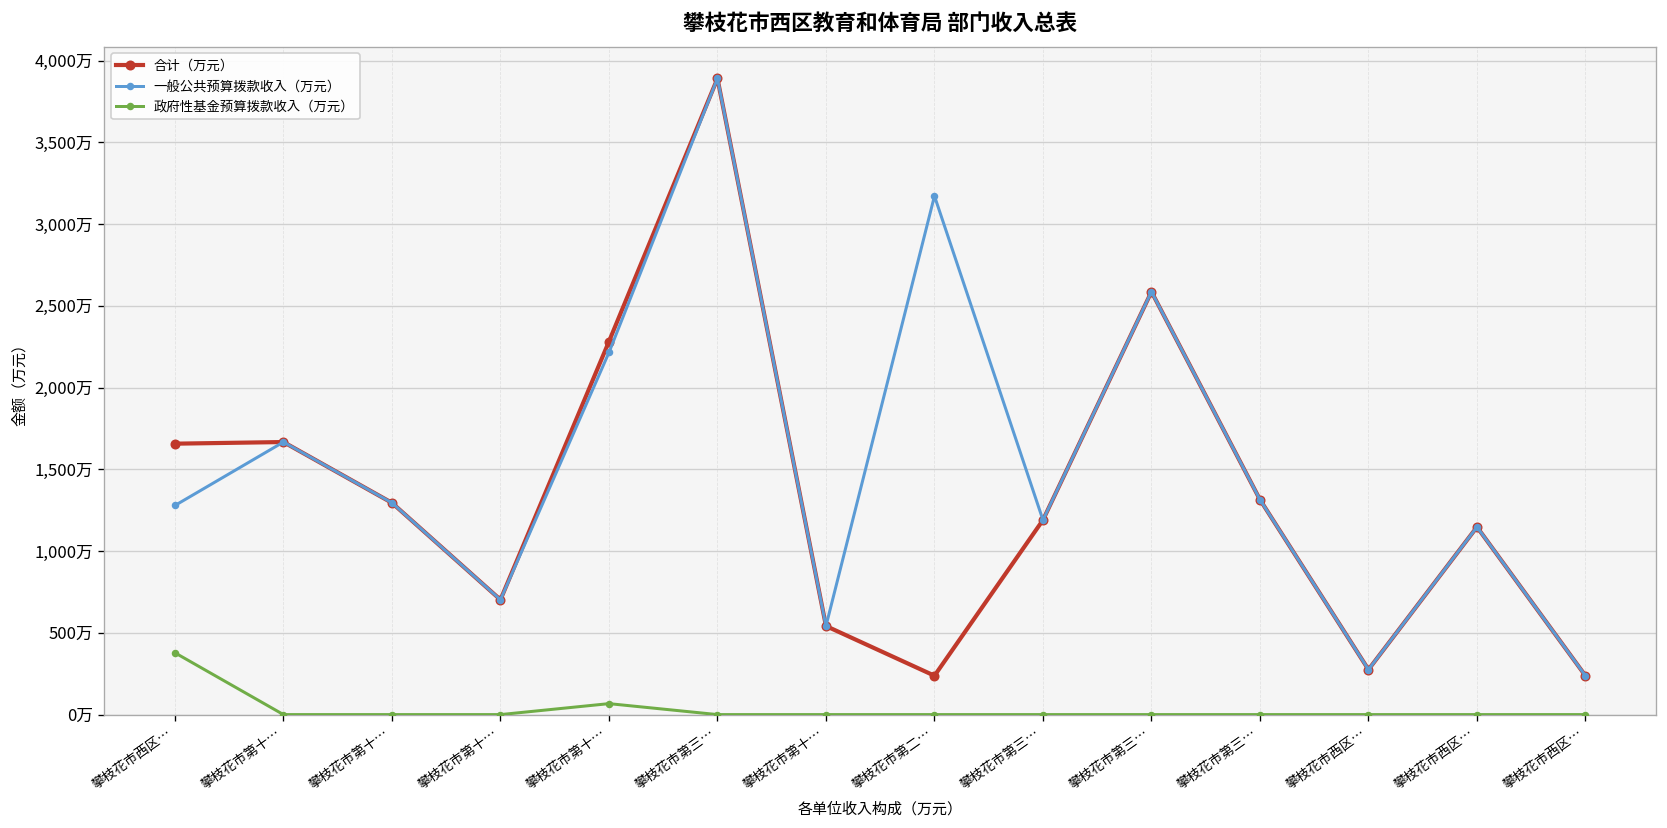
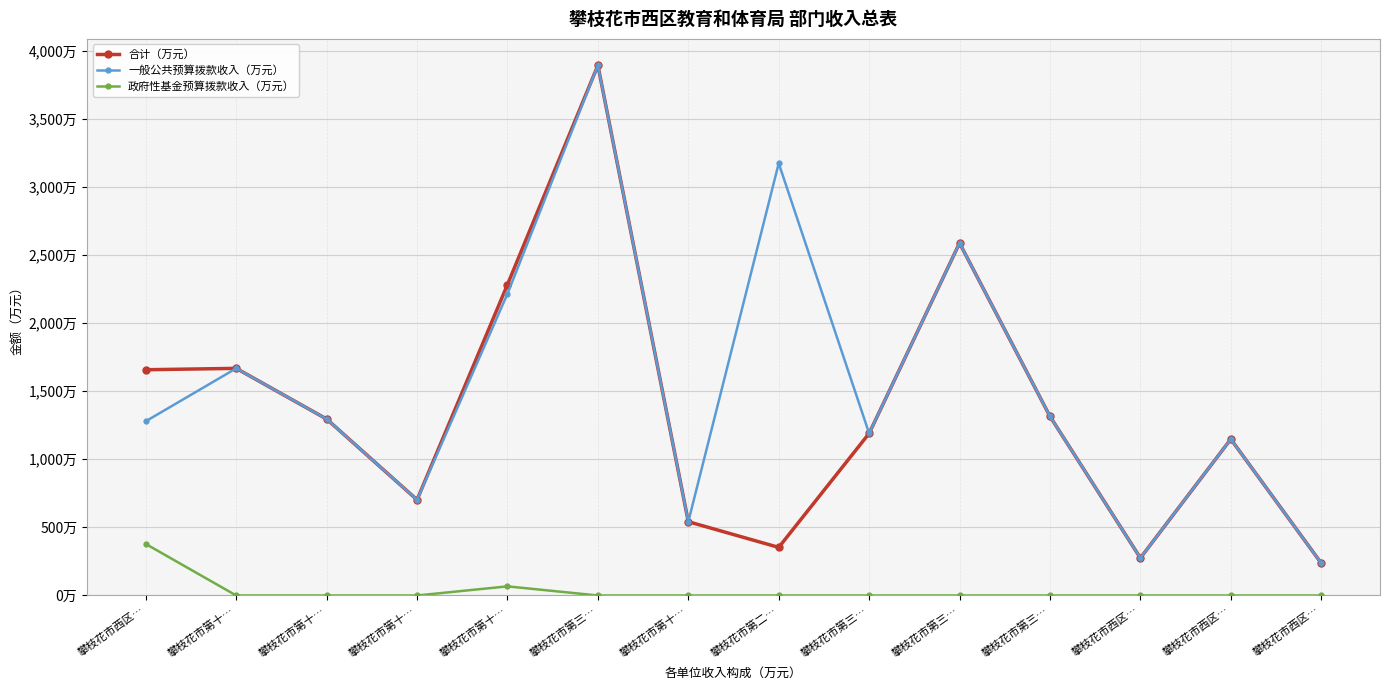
合计（万元）, 攀枝花市第二…: 240万 -> 350万
